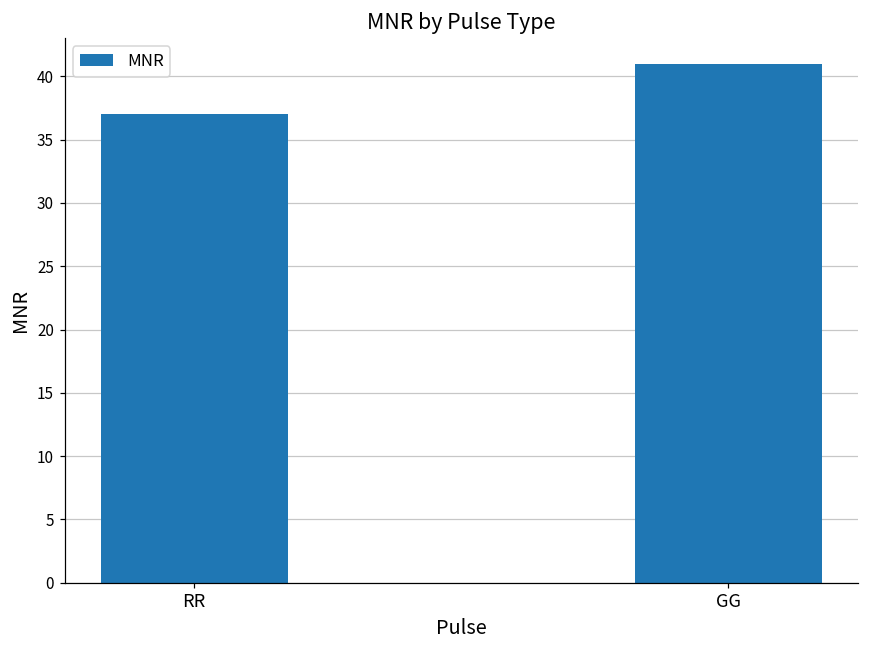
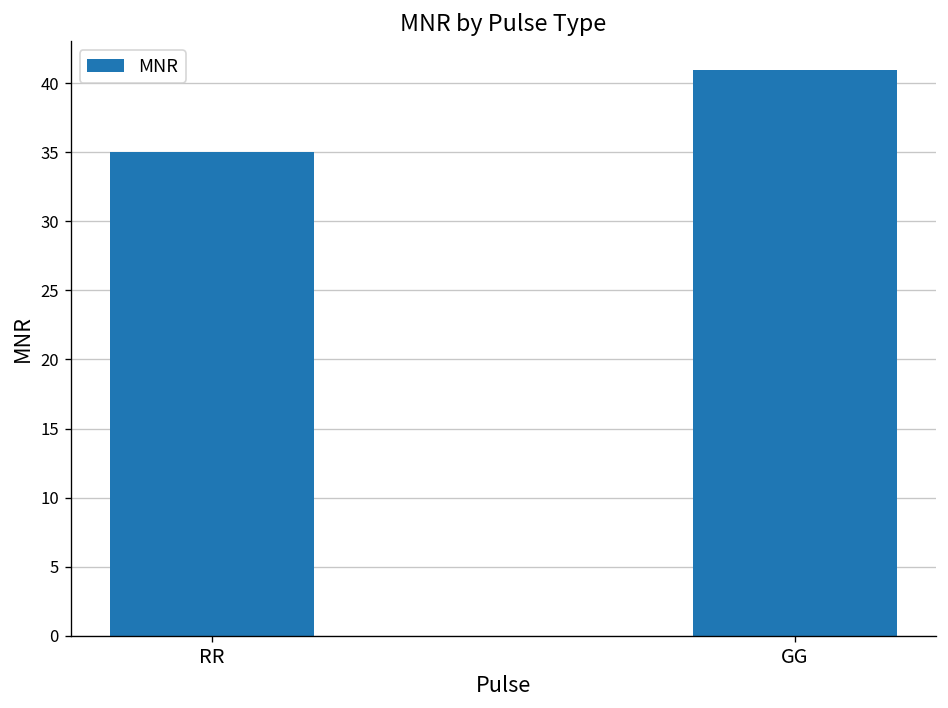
RR: 37 -> 35
